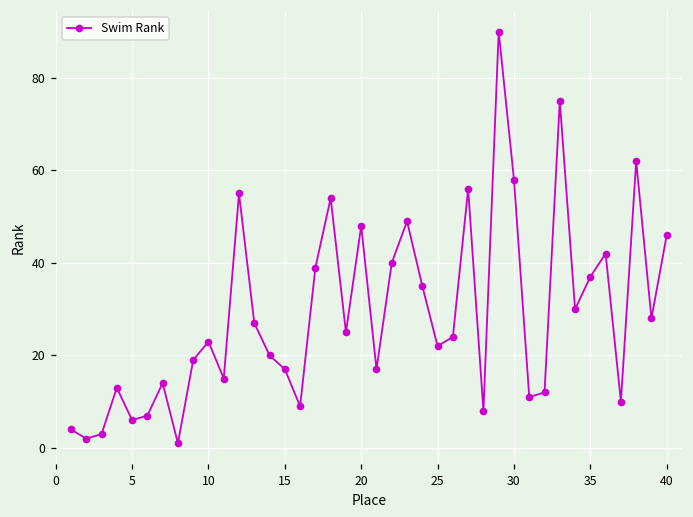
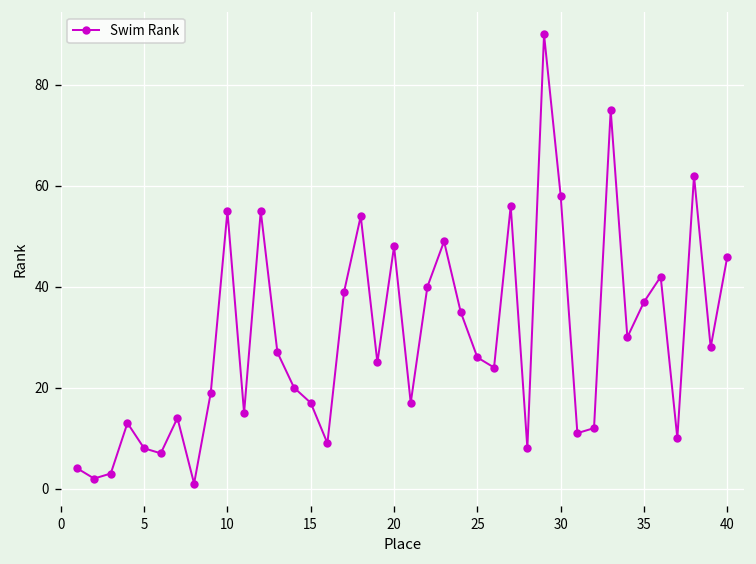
5: 6 -> 8
10: 23 -> 55
25: 22 -> 26
